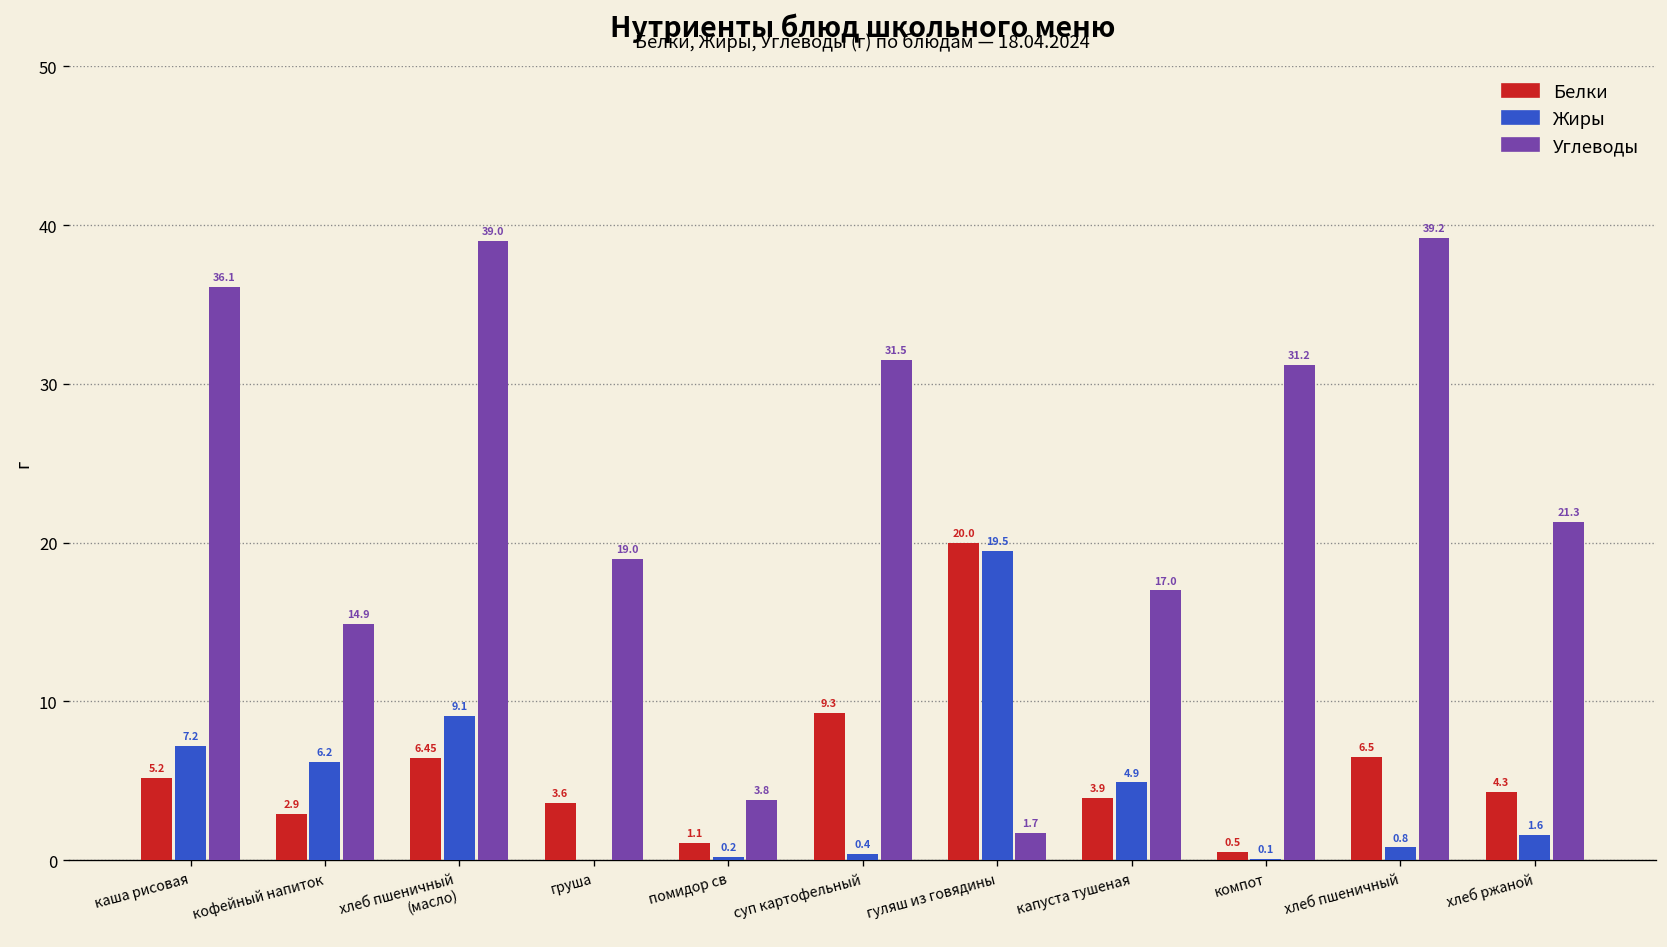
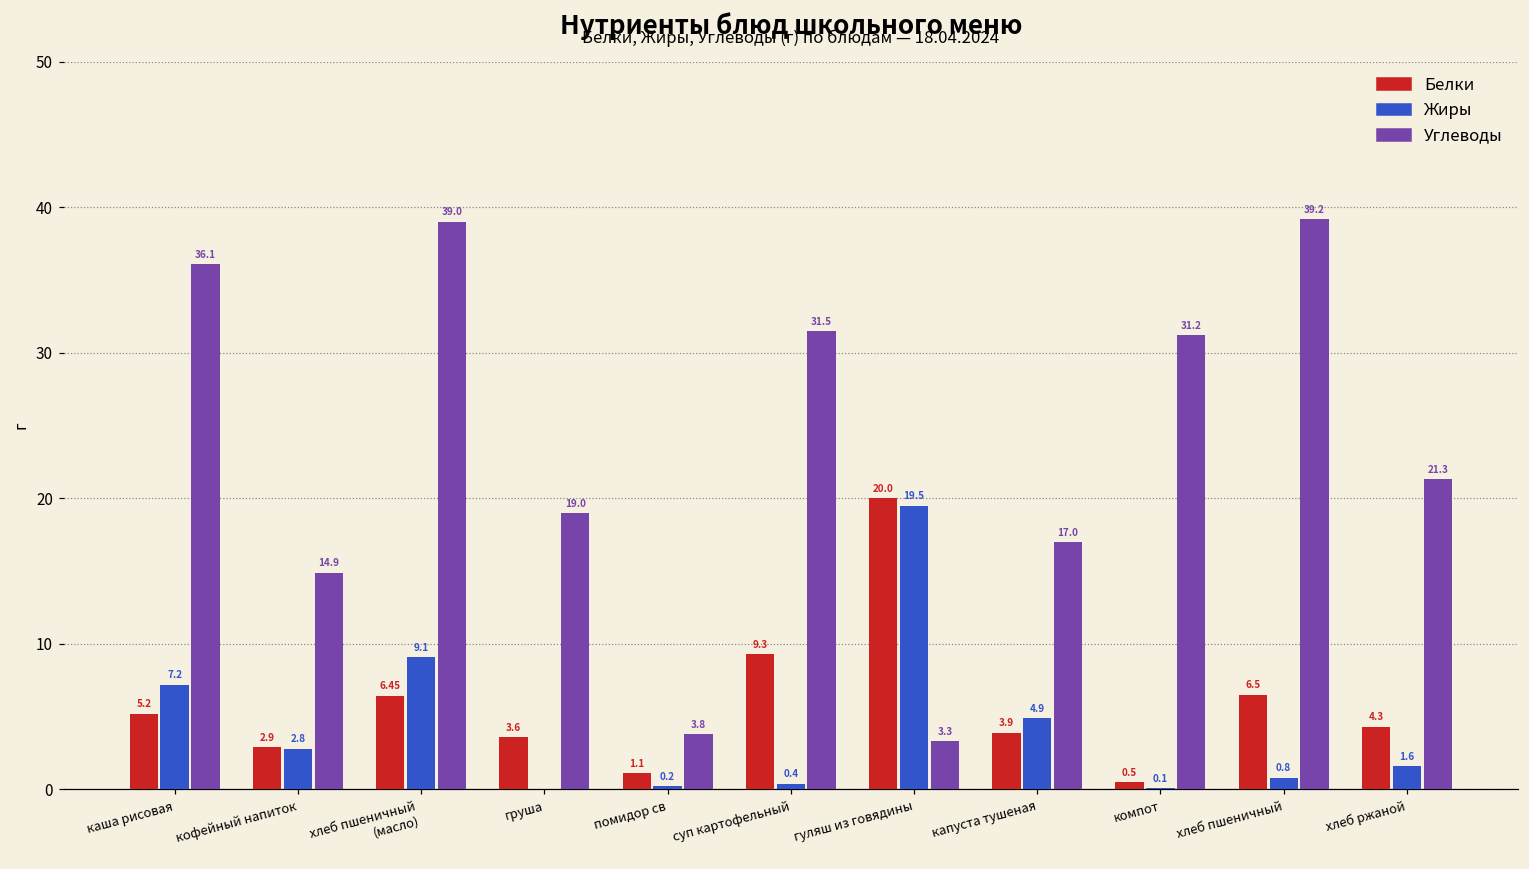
Жиры, кофейный напиток: 6.2 -> 2.8
Углеводы, гуляш из говядины: 1.7 -> 3.3
